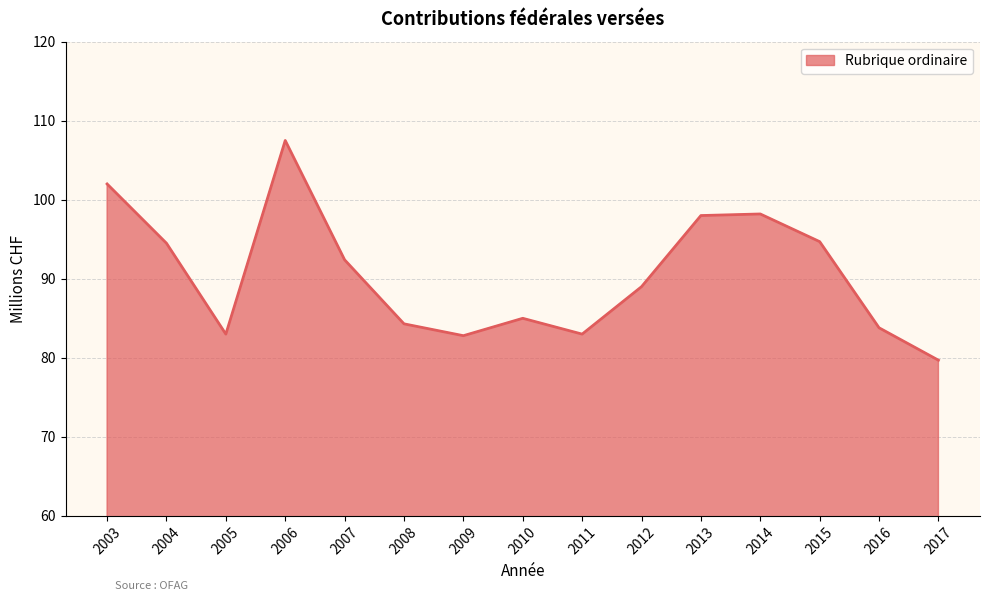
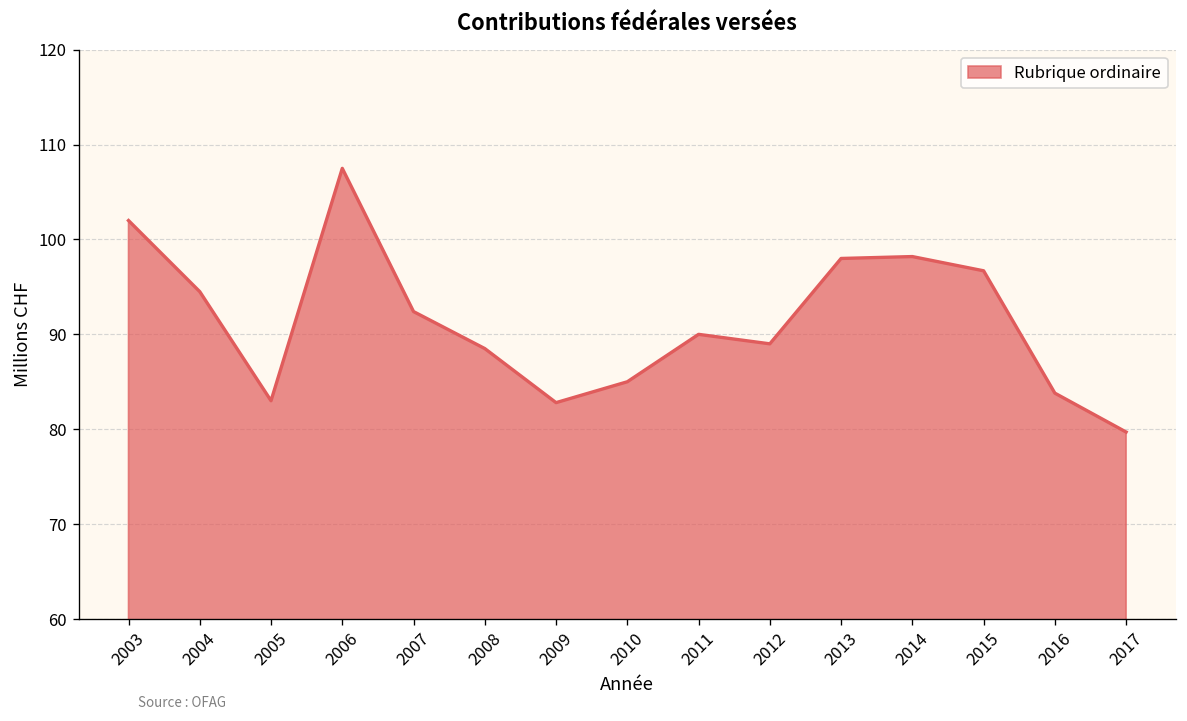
2008: 84 -> 89
2011: 83 -> 90
2015: 95 -> 97
